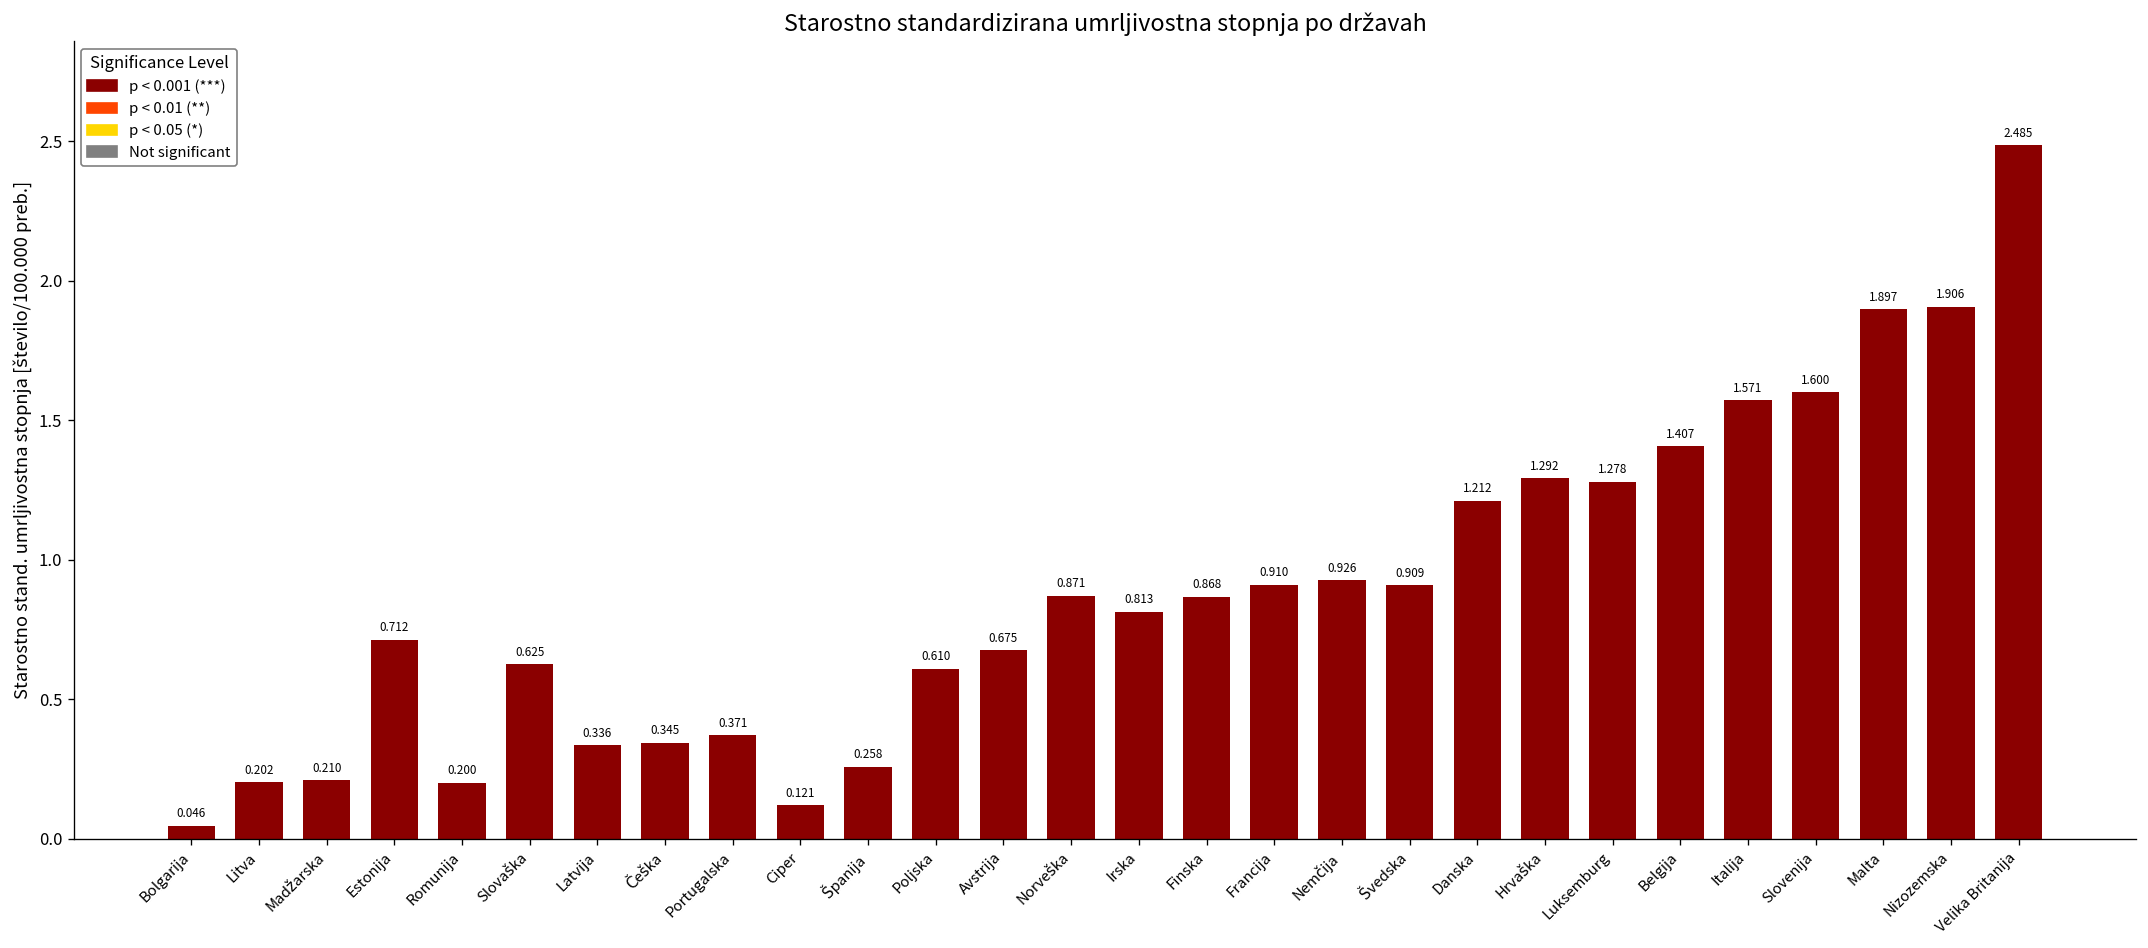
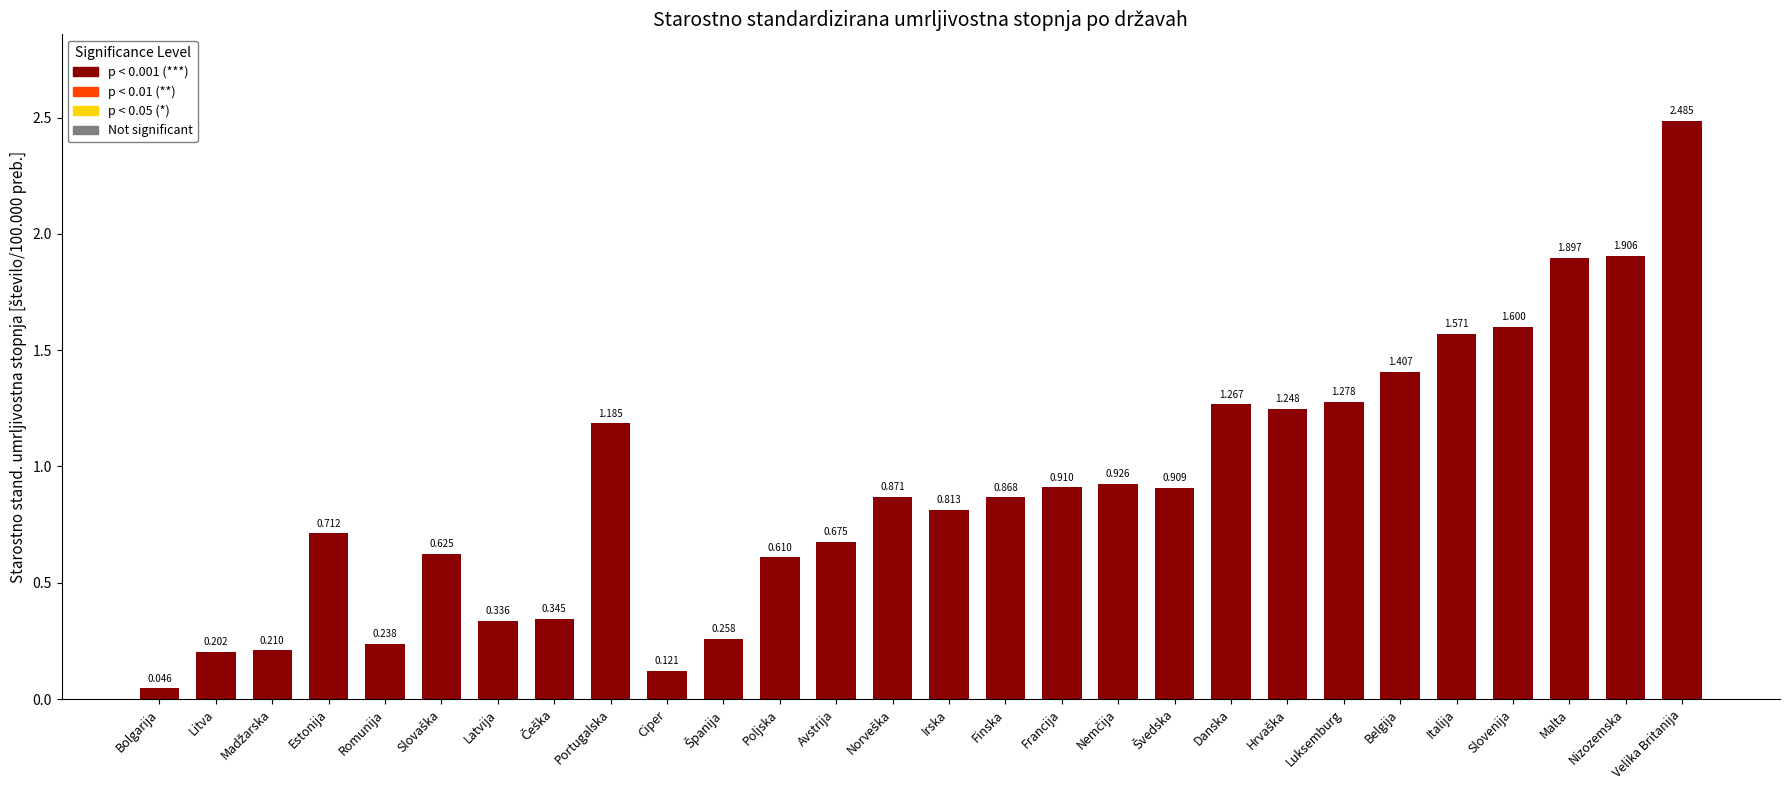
Romunija: 0.200 -> 0.238
Portugalska: 0.371 -> 1.185
Danska: 1.212 -> 1.267
Hrvaška: 1.292 -> 1.248
